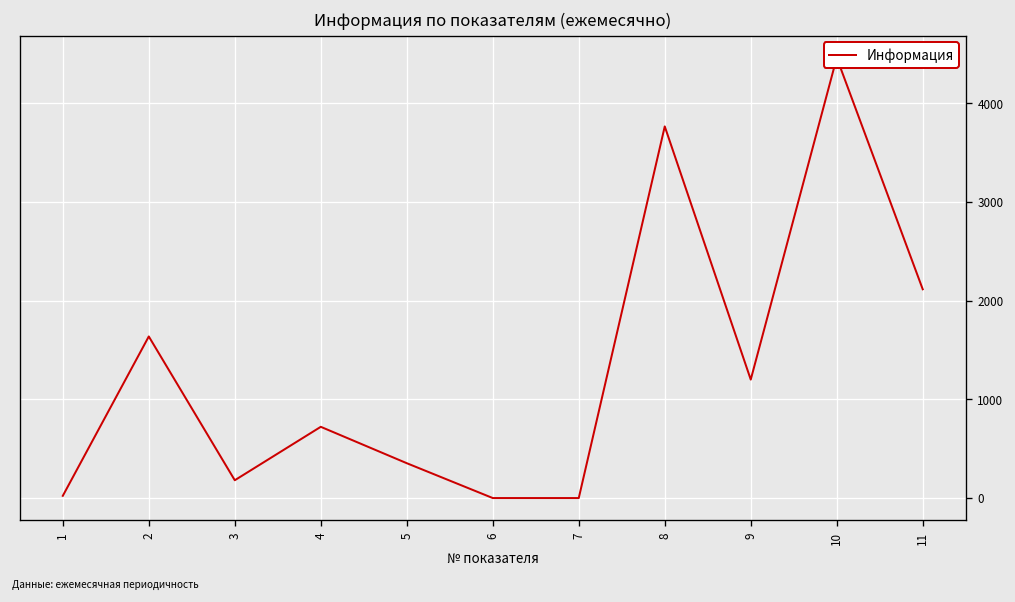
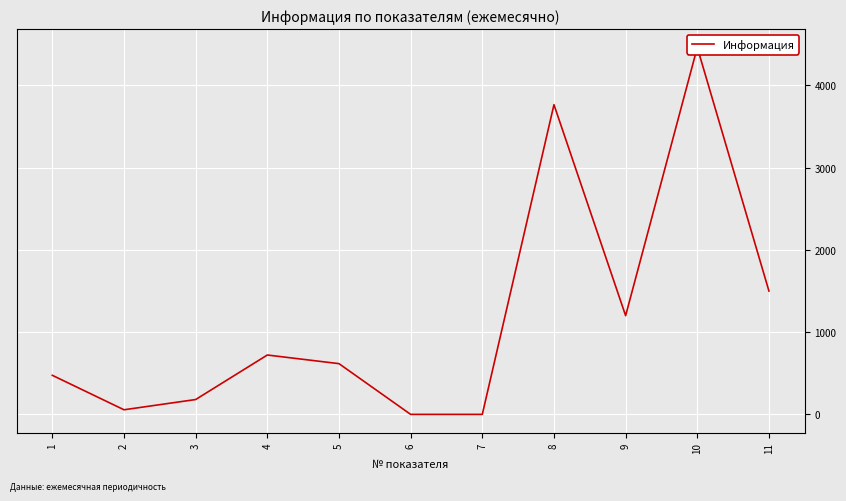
1: 0 -> 500
2: 1600 -> 100
5: 400 -> 600
11: 2100 -> 1500
